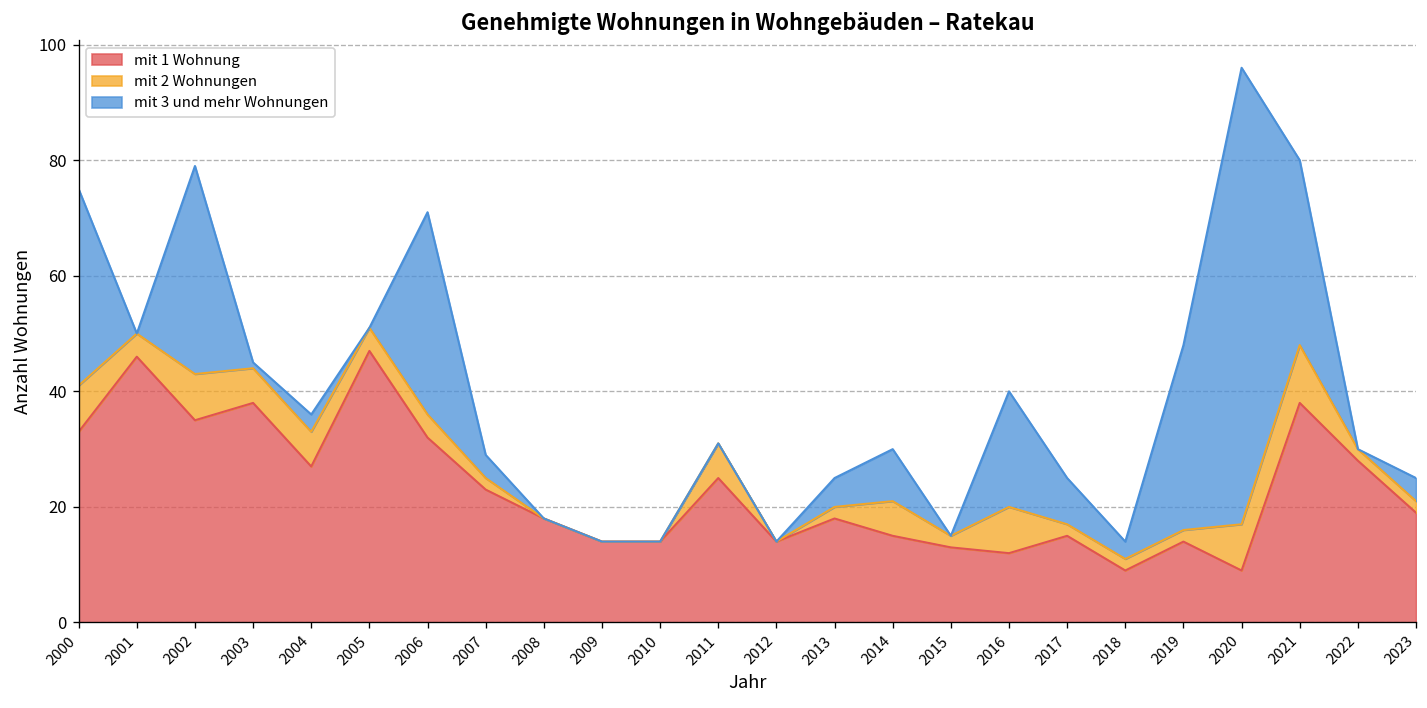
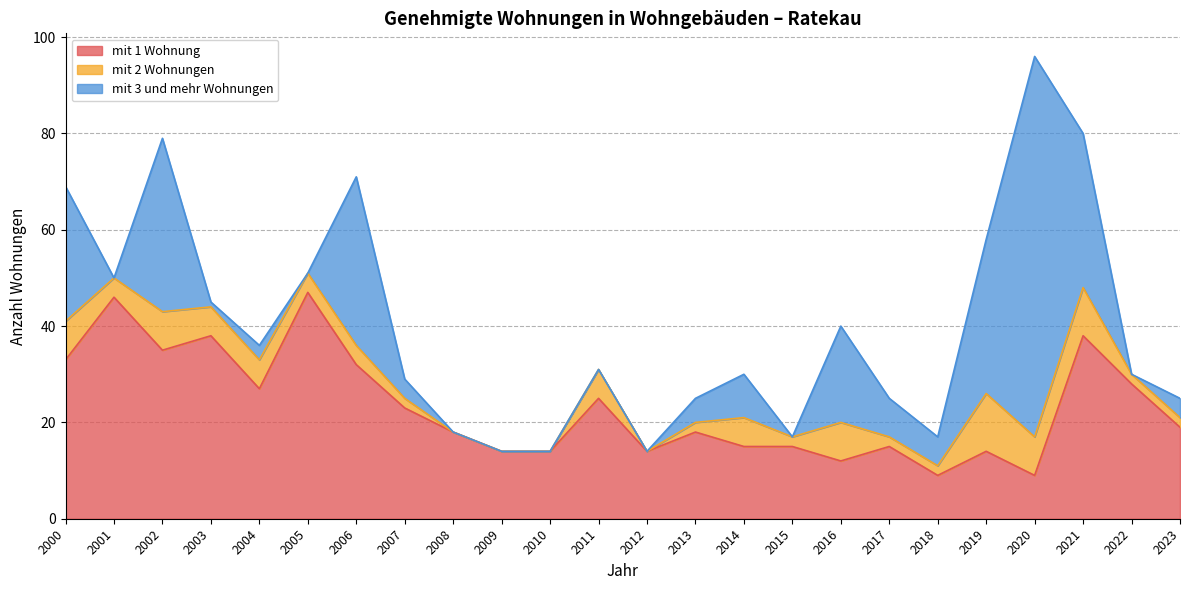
mit 3 und mehr Wohnungen, 2000: 34 -> 28
mit 1 Wohnung, 2015: 13 -> 15
mit 3 und mehr Wohnungen, 2018: 3 -> 6
mit 2 Wohnungen, 2019: 2 -> 12
